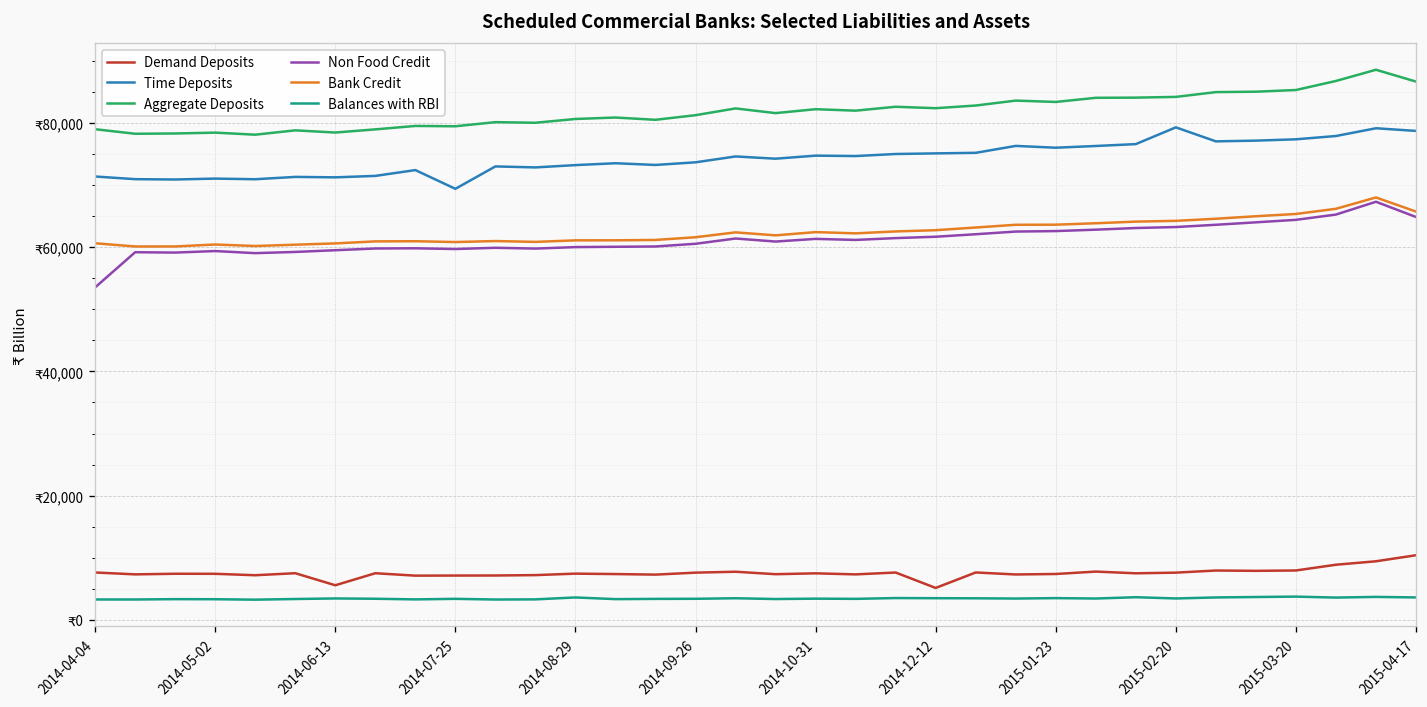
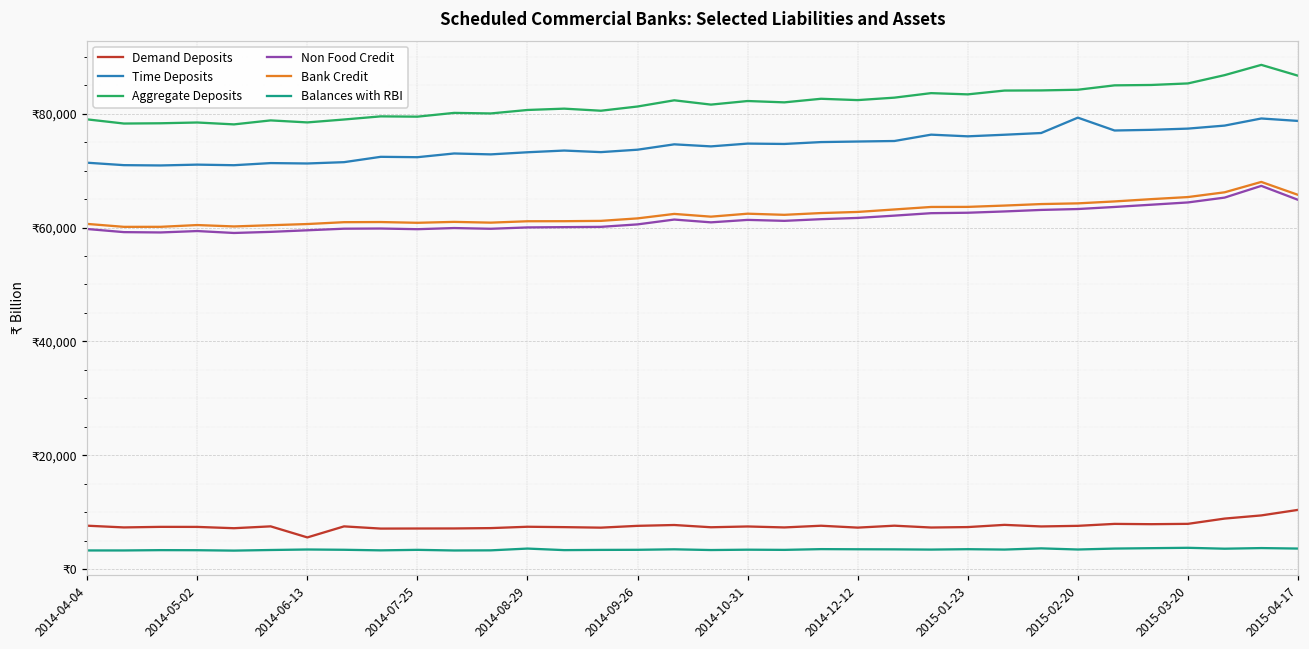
Non Food Credit, 2014-04-04: ₹54,000 -> ₹60,000
Time Deposits, 2014-07-25: ₹69,000 -> ₹72,000
Demand Deposits, 2014-12-12: ₹5,000 -> ₹7,000
